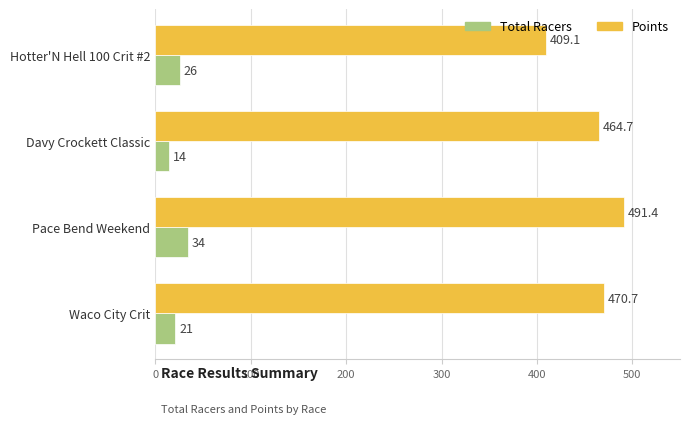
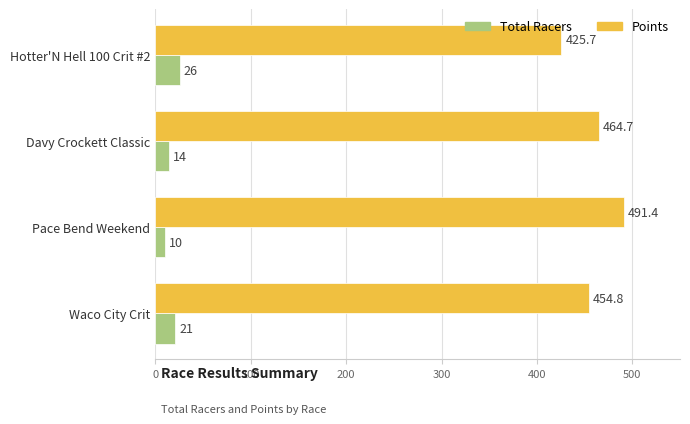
Points, Hotter'N Hell 100 Crit #2: 409.1 -> 425.7
Total Racers, Pace Bend Weekend: 34 -> 10
Points, Waco City Crit: 470.7 -> 454.8
